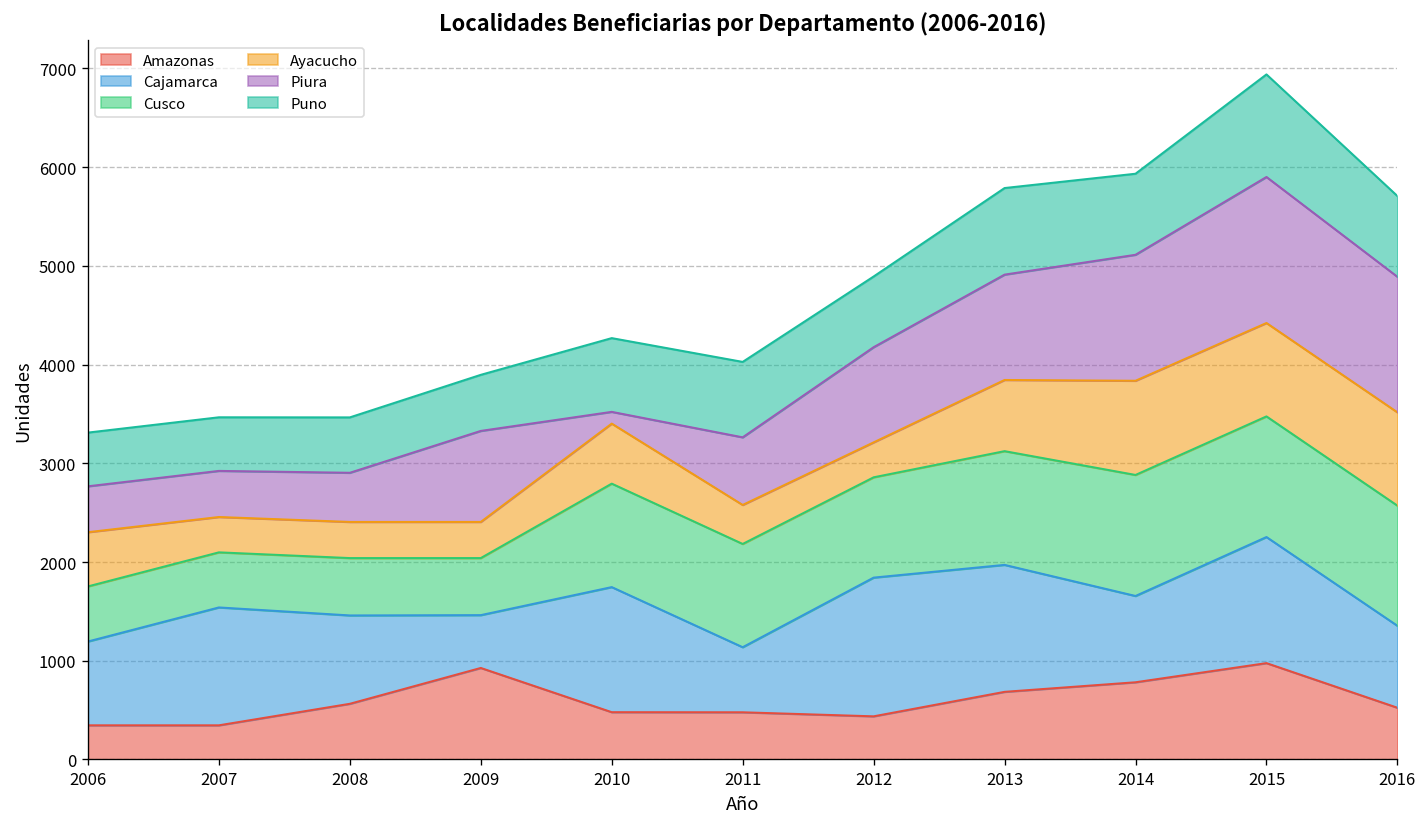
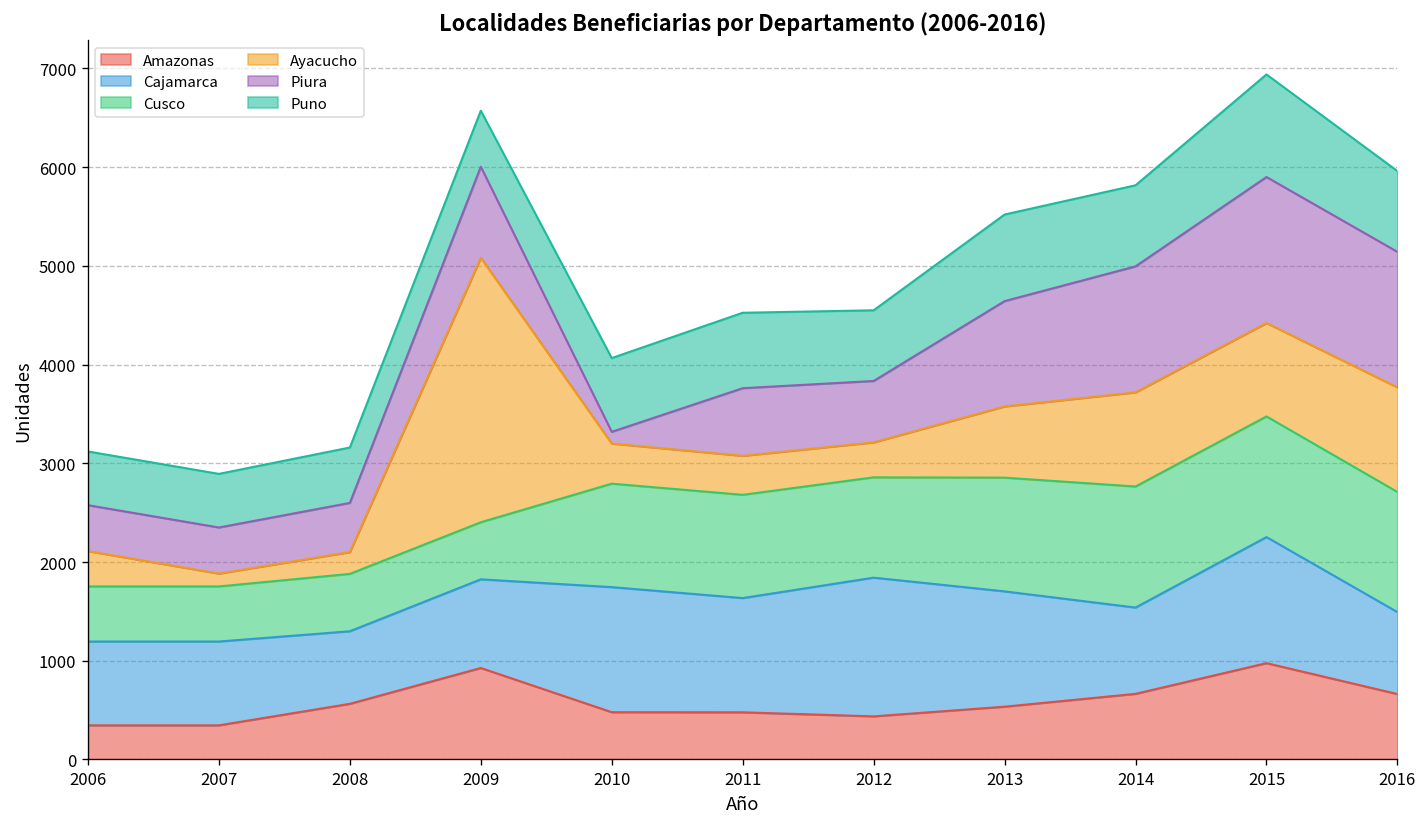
Ayacucho, 2006: 500 -> 400
Cajamarca, 2007: 1200 -> 800
Ayacucho, 2007: 400 -> 100
Cajamarca, 2008: 900 -> 700
Ayacucho, 2008: 400 -> 200
Cajamarca, 2009: 500 -> 900
Ayacucho, 2009: 400 -> 2700
Ayacucho, 2010: 600 -> 400
Cajamarca, 2011: 700 -> 1200
Piura, 2012: 1000 -> 600
Amazonas, 2013: 700 -> 500
Cajamarca, 2013: 1300 -> 1200
Amazonas, 2014: 800 -> 700
Amazonas, 2016: 500 -> 700
Ayacucho, 2016: 900 -> 1100
